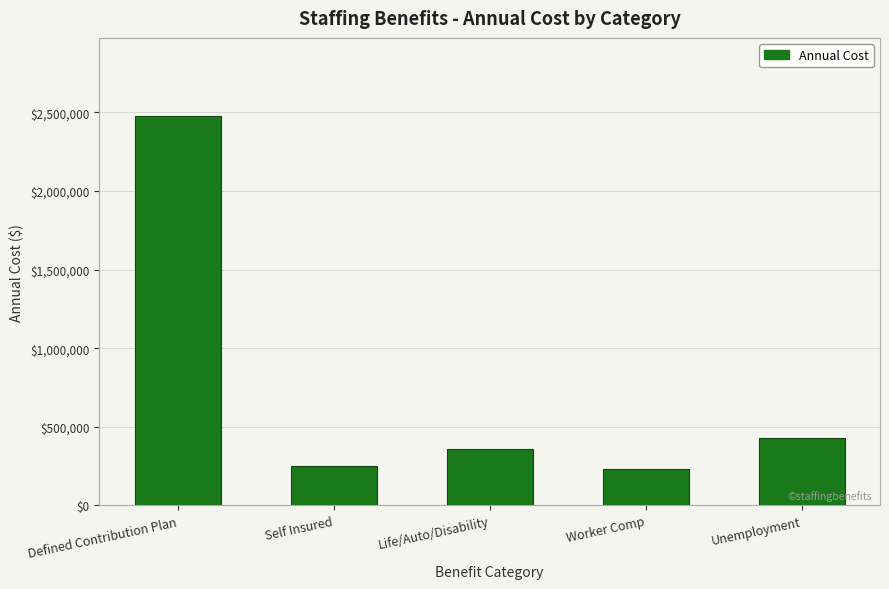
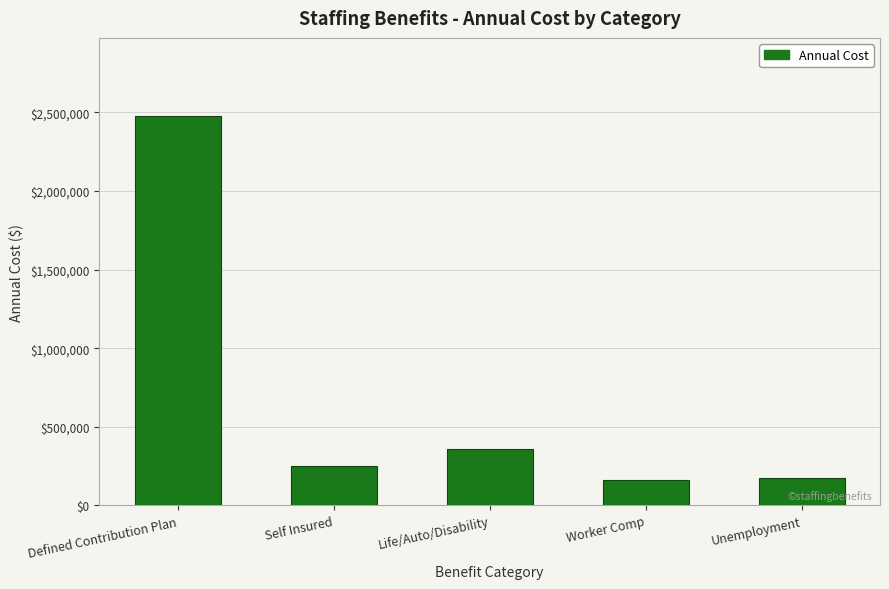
Worker Comp: $230,000 -> $160,000
Unemployment: $430,000 -> $180,000
